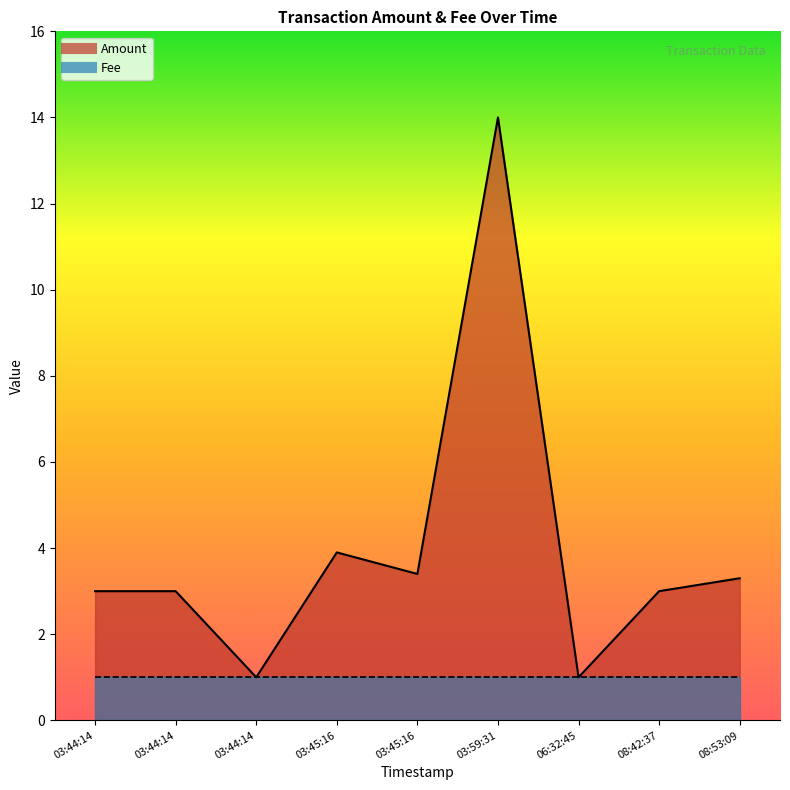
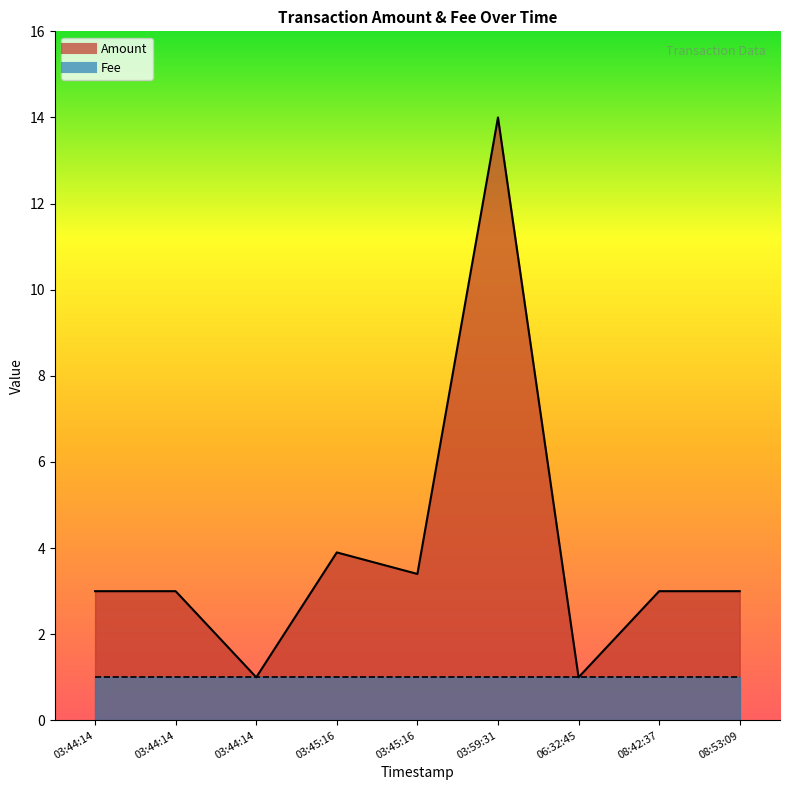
Amount, 08:53:09: 3.3 -> 3.0
